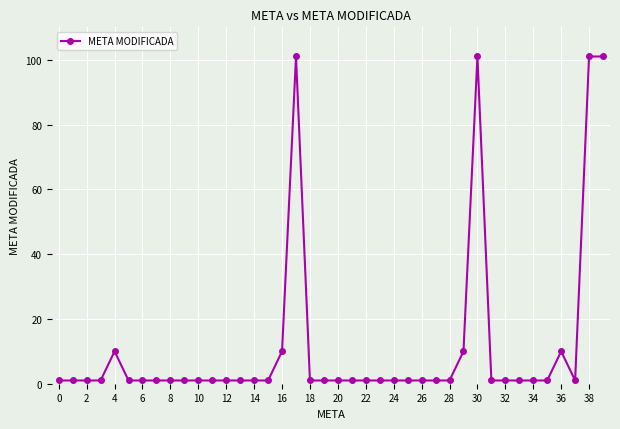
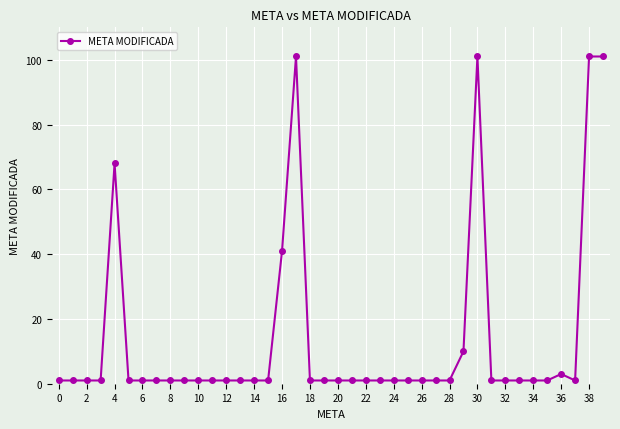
4: 10 -> 68
16: 10 -> 41
36: 10 -> 3
